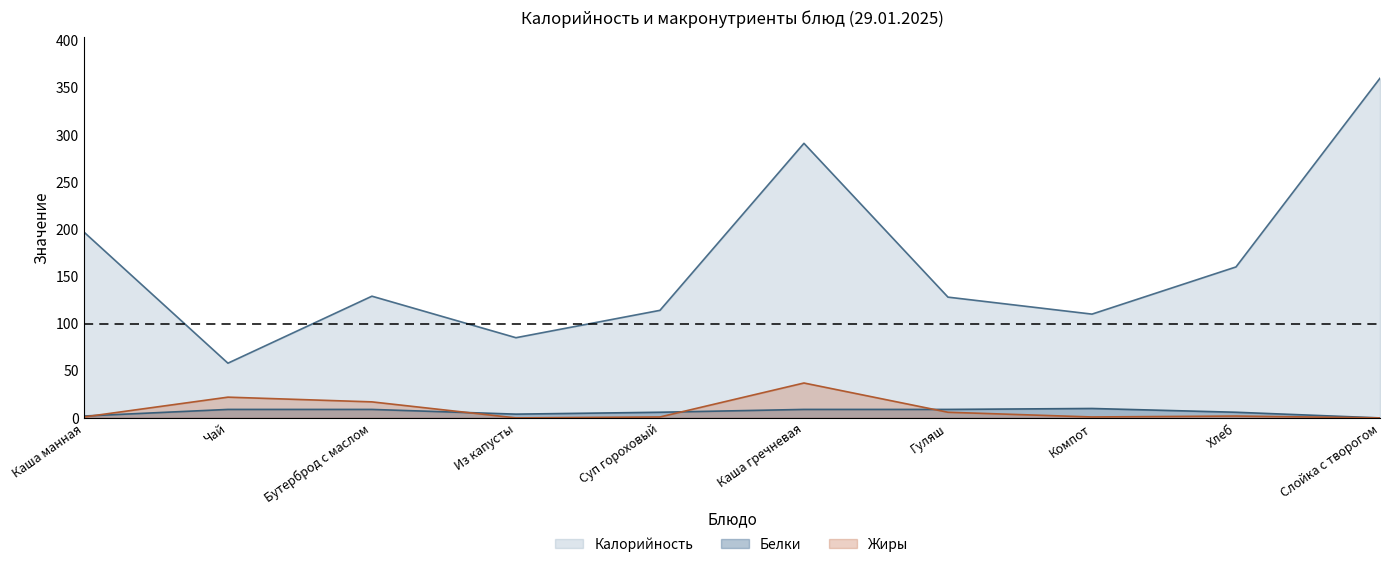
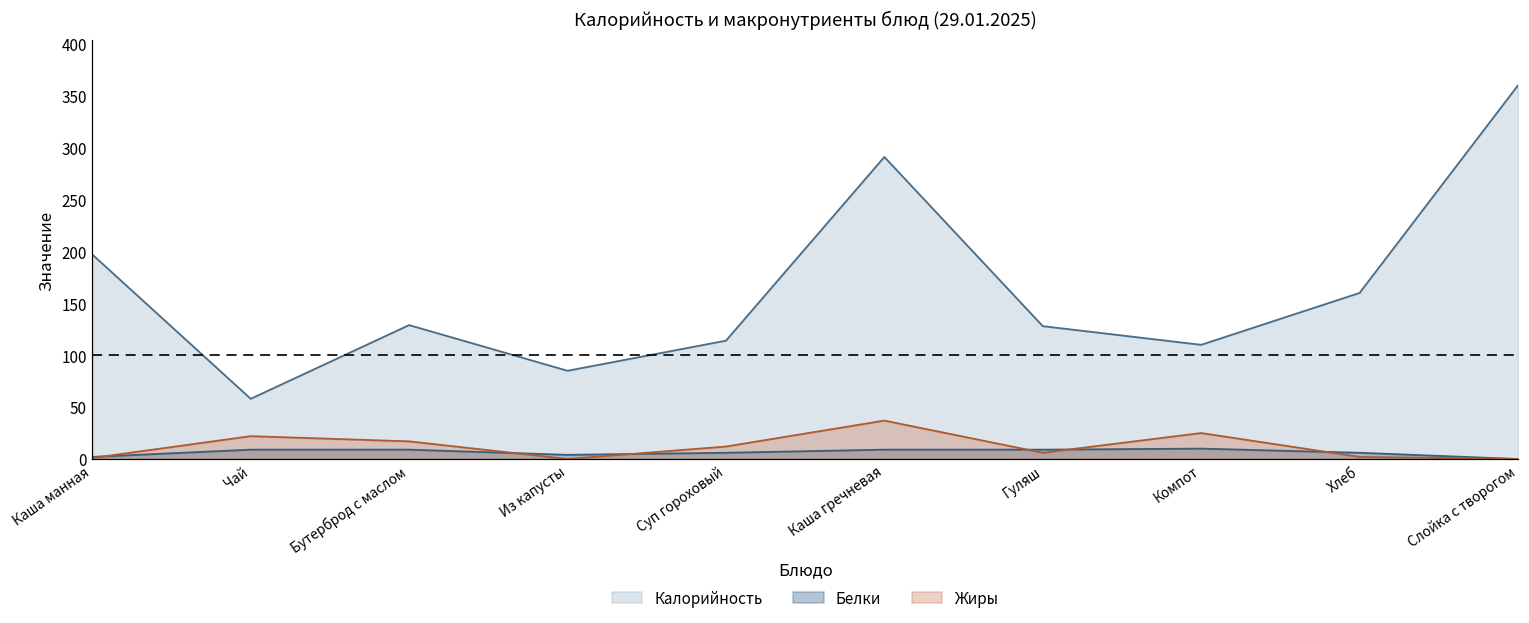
Жиры, Суп гороховый: 0 -> 10
Жиры, Компот: 0 -> 30
